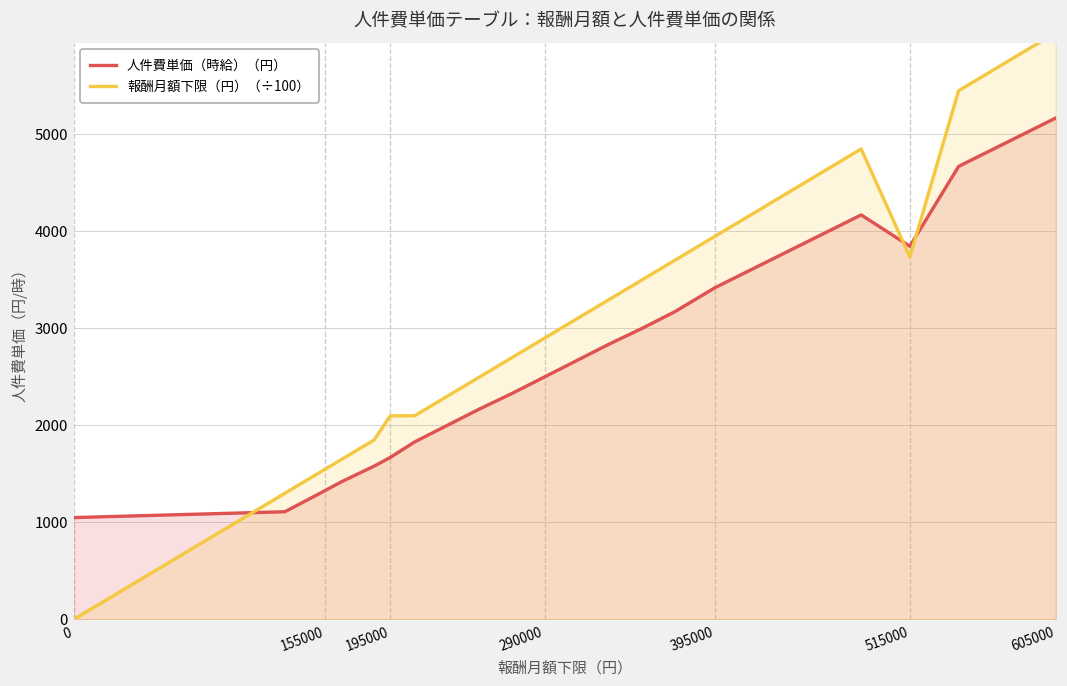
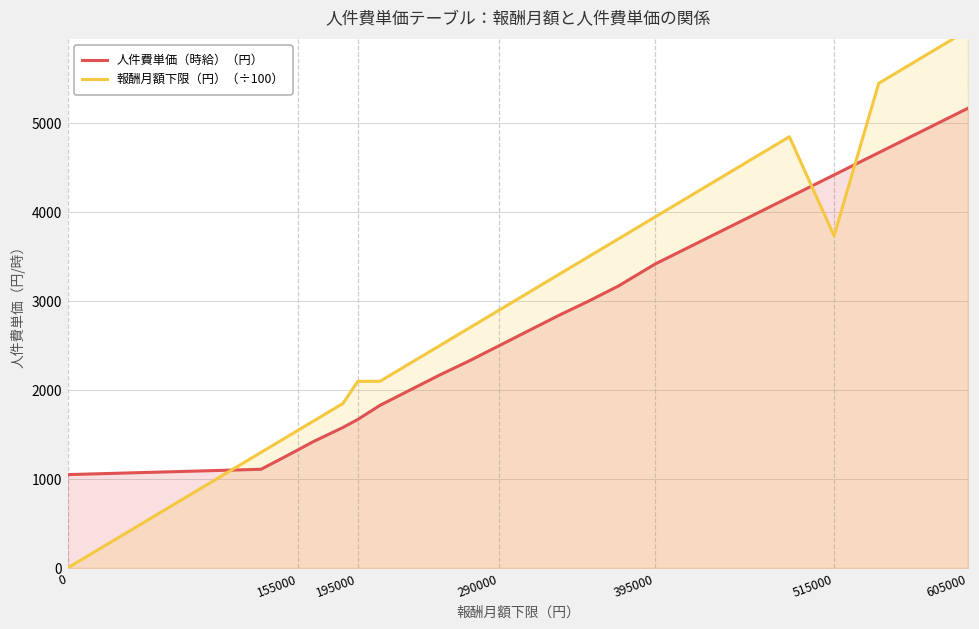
人件費単価（時給）（円）, 515000: 3800 -> 4400
